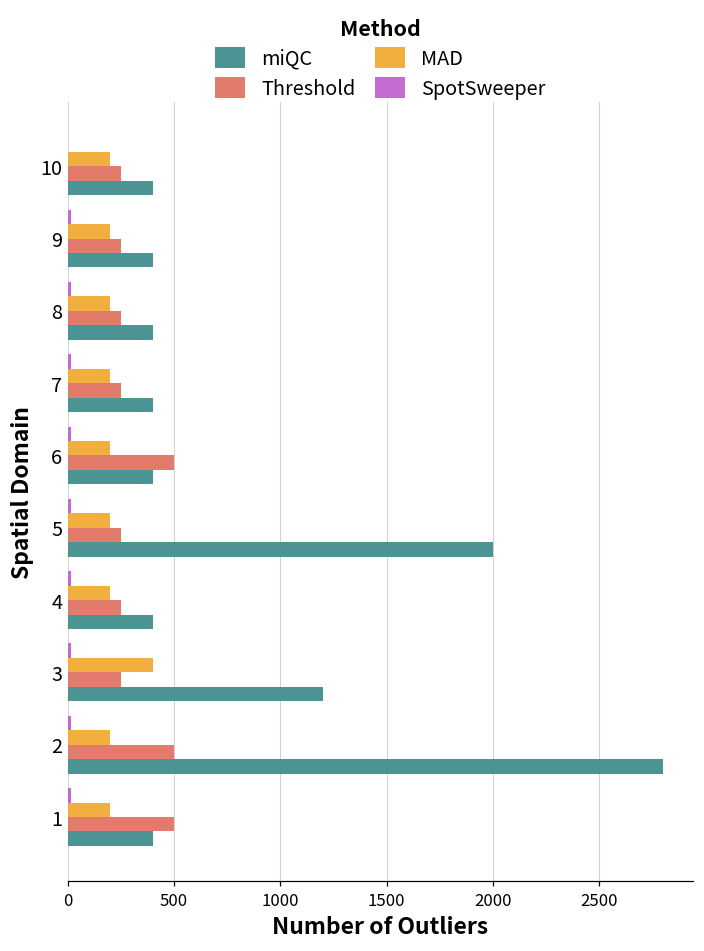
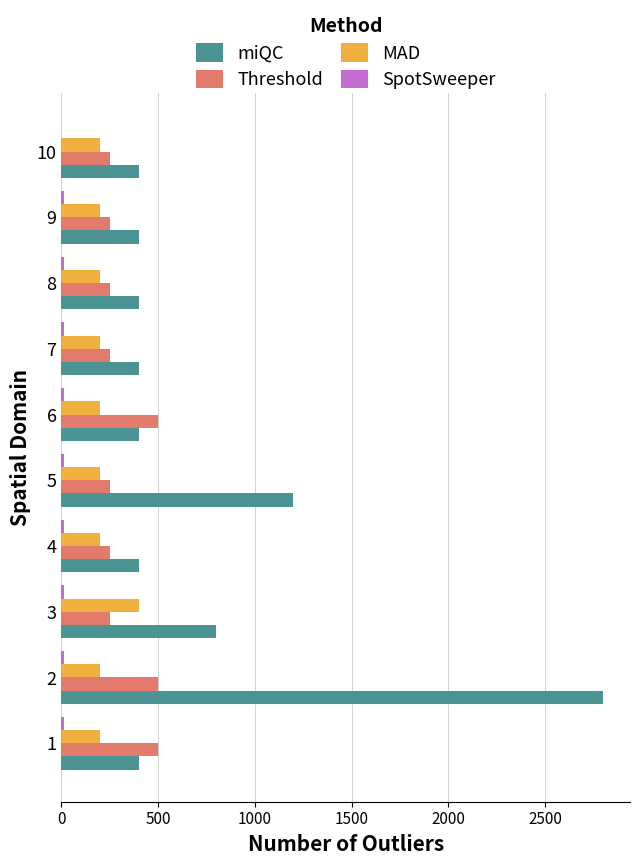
miQC, 5: 2000 -> 1200
miQC, 3: 1200 -> 800
